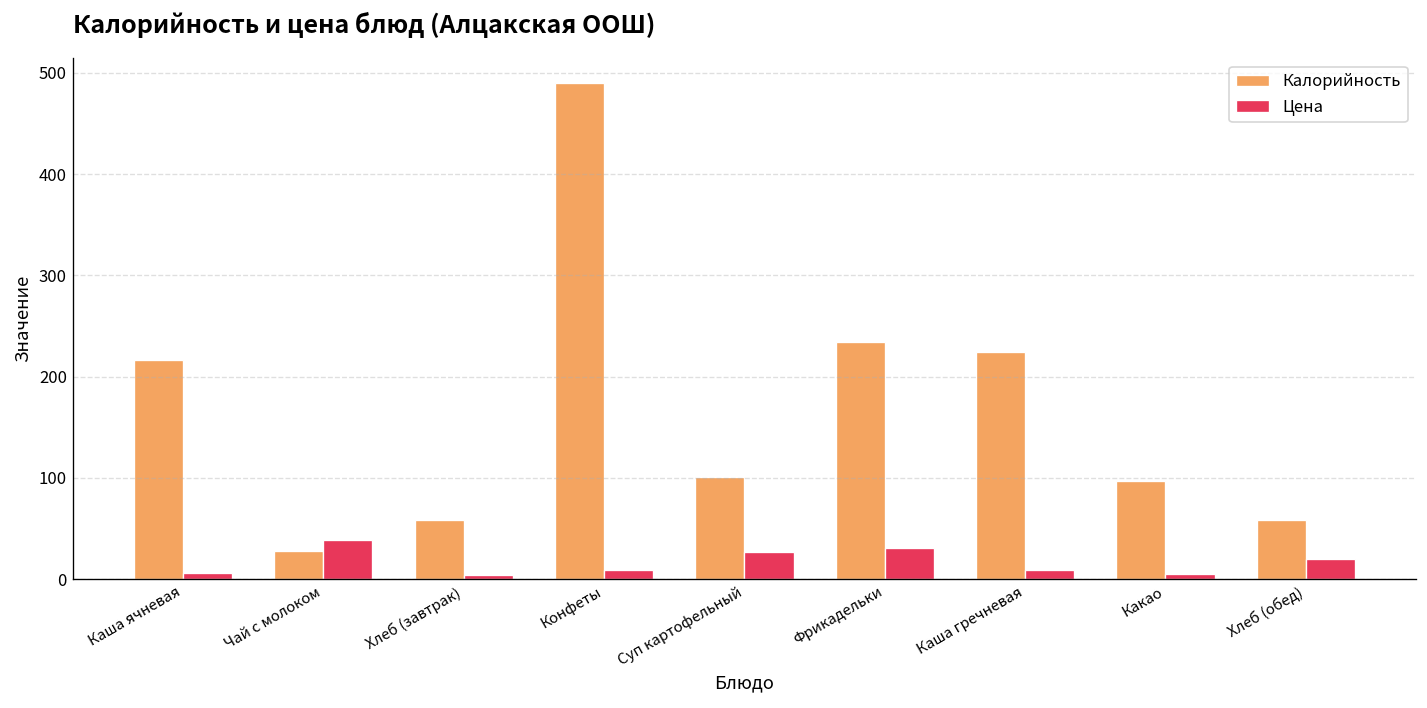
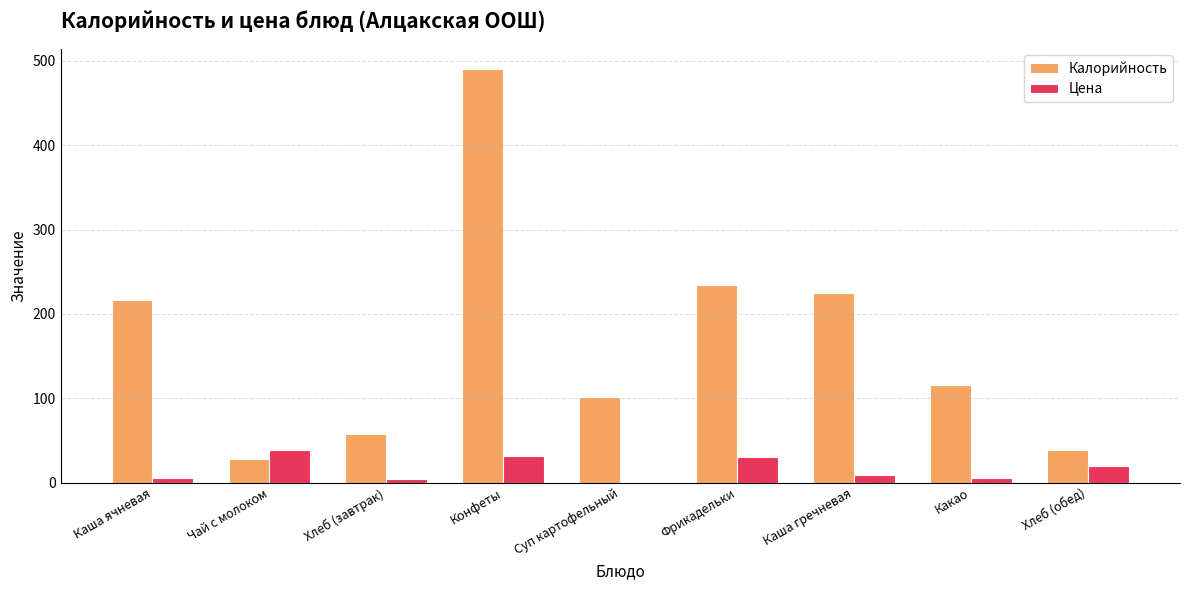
Цена, Конфеты: 10 -> 30
Цена, Суп картофельный: 30 -> 0
Калорийность, Какао: 100 -> 120
Калорийность, Хлеб (обед): 60 -> 40
